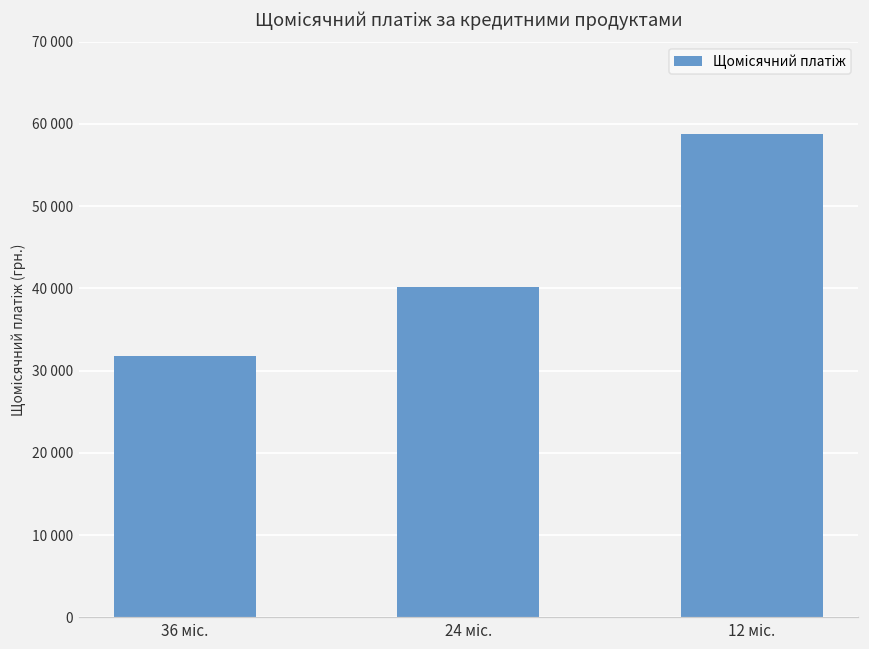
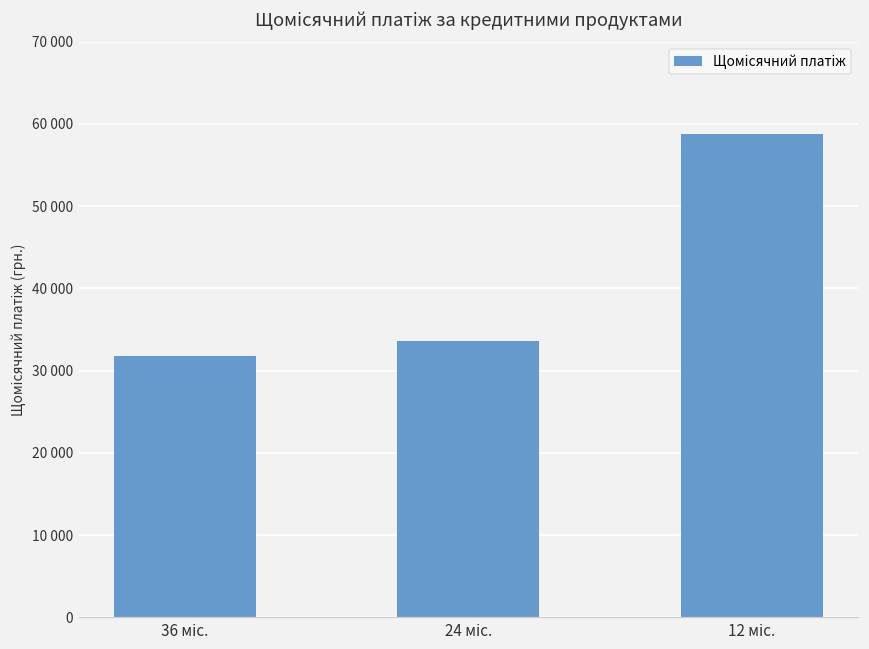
24 міс.: 40000 -> 34000
